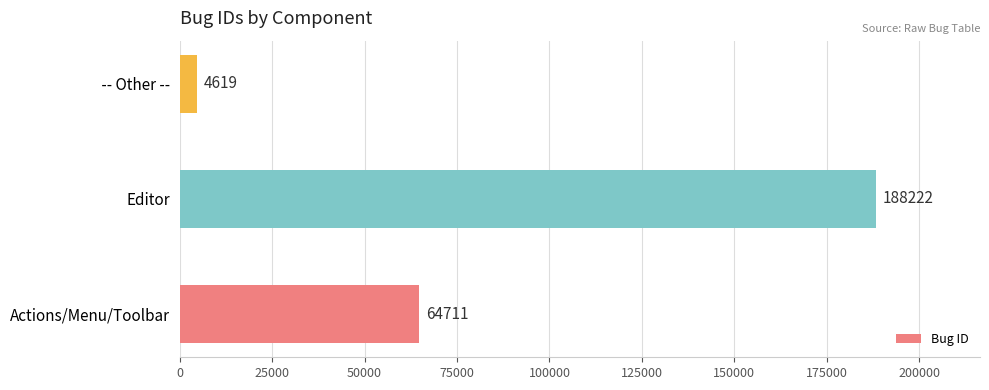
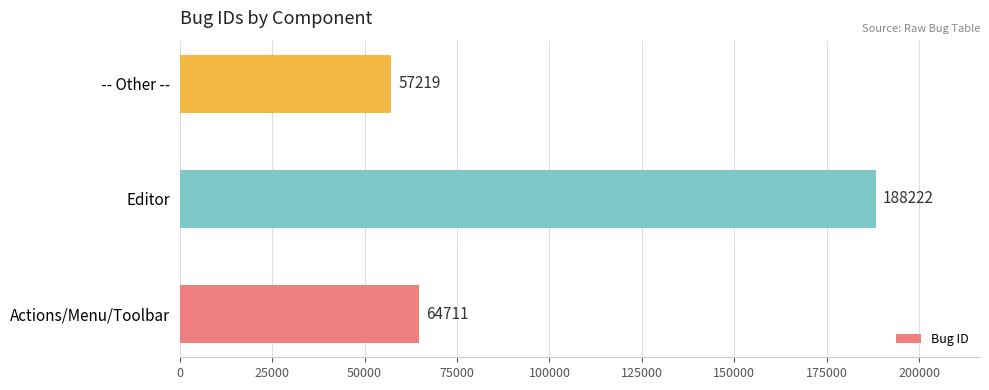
-- Other --: 4619 -> 57219
